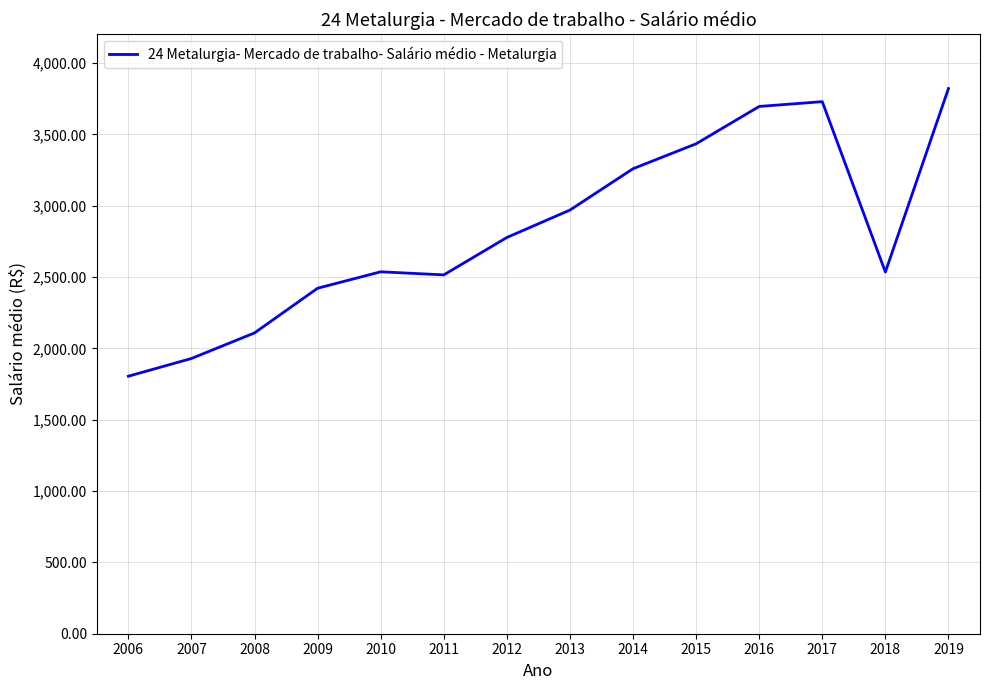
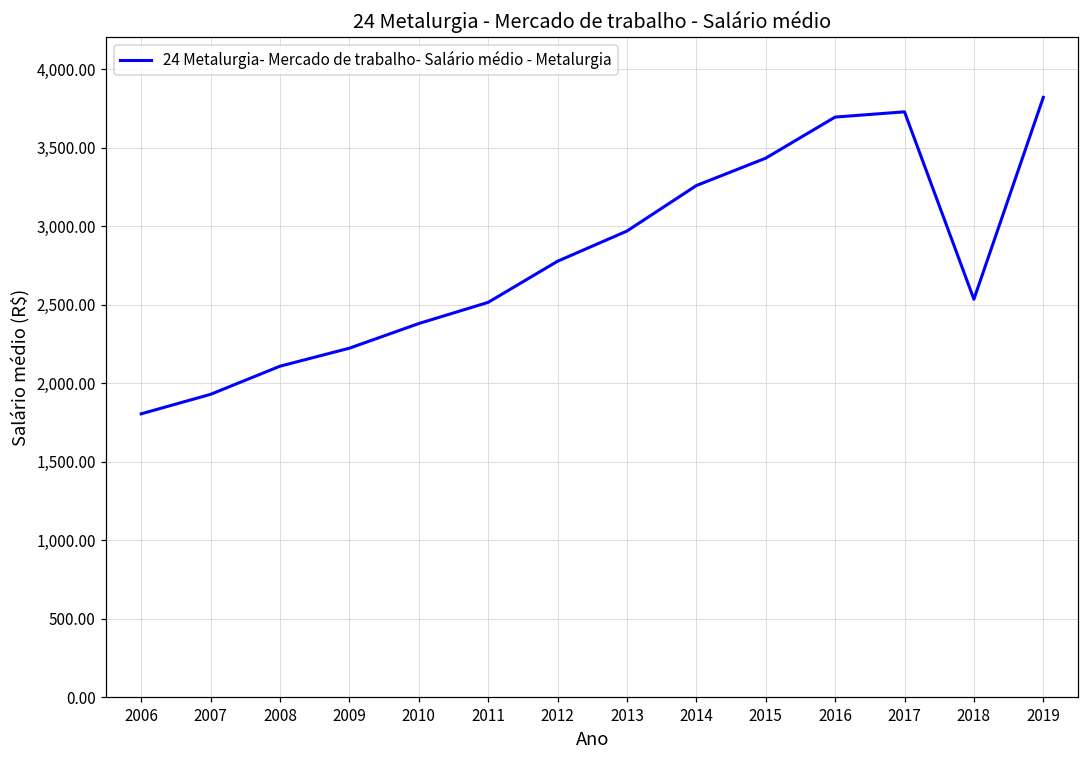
2009: 2,420 -> 2,220
2010: 2,540 -> 2,380
